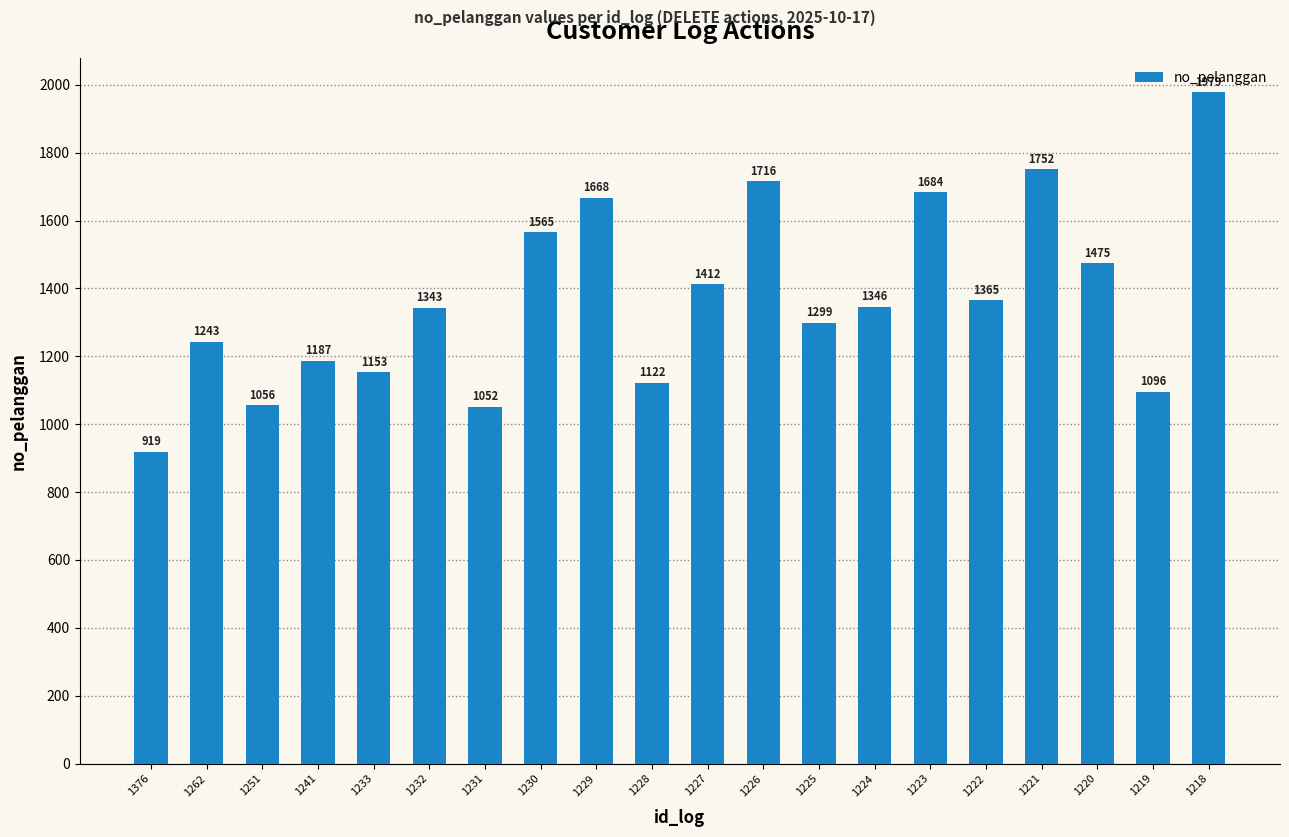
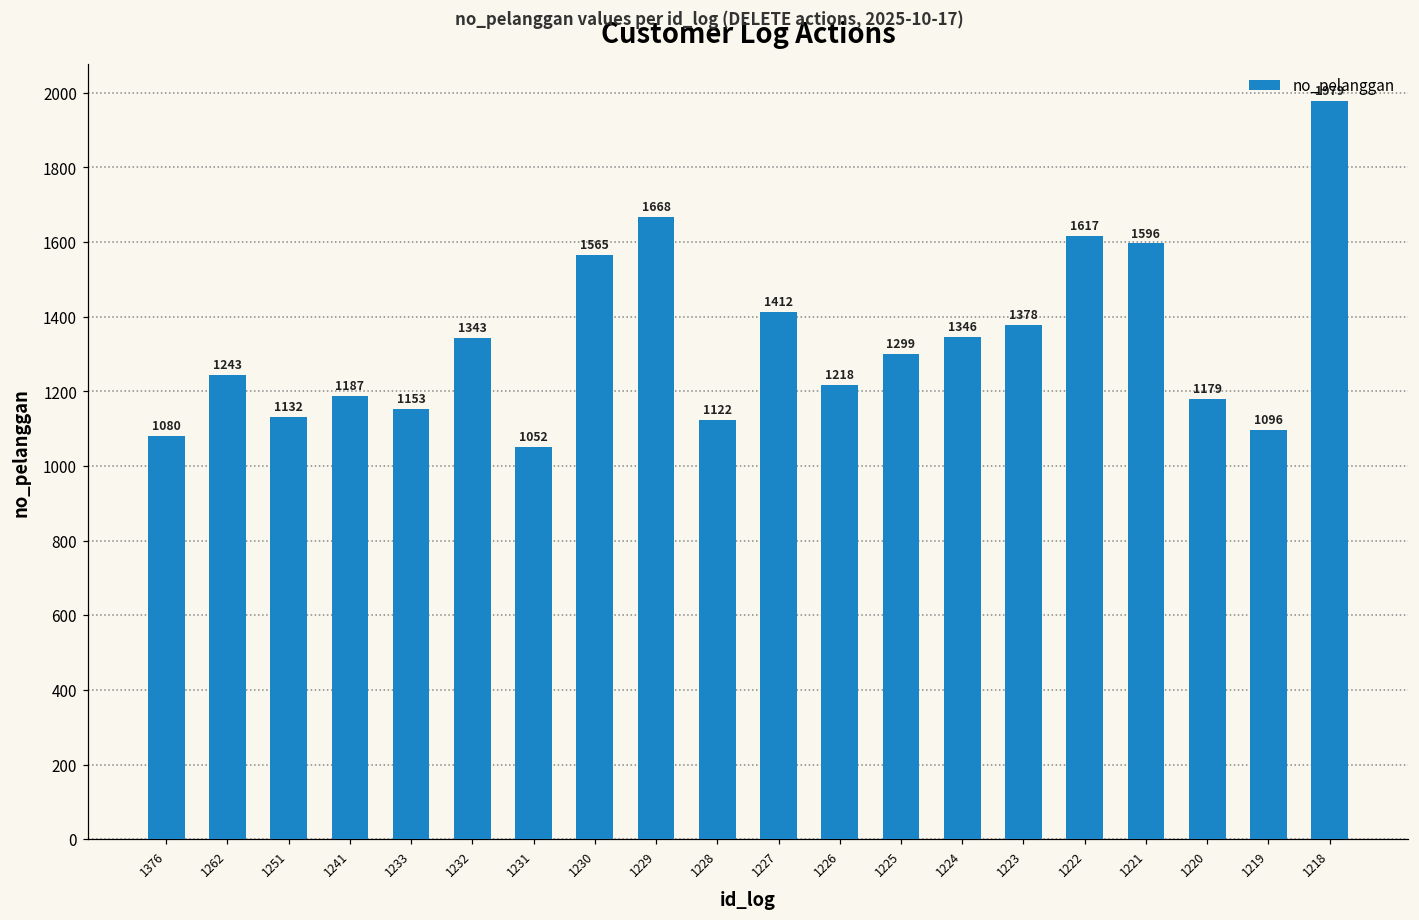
1376: 919 -> 1080
1251: 1056 -> 1132
1226: 1716 -> 1218
1223: 1684 -> 1378
1222: 1365 -> 1617
1221: 1752 -> 1596
1220: 1475 -> 1179
